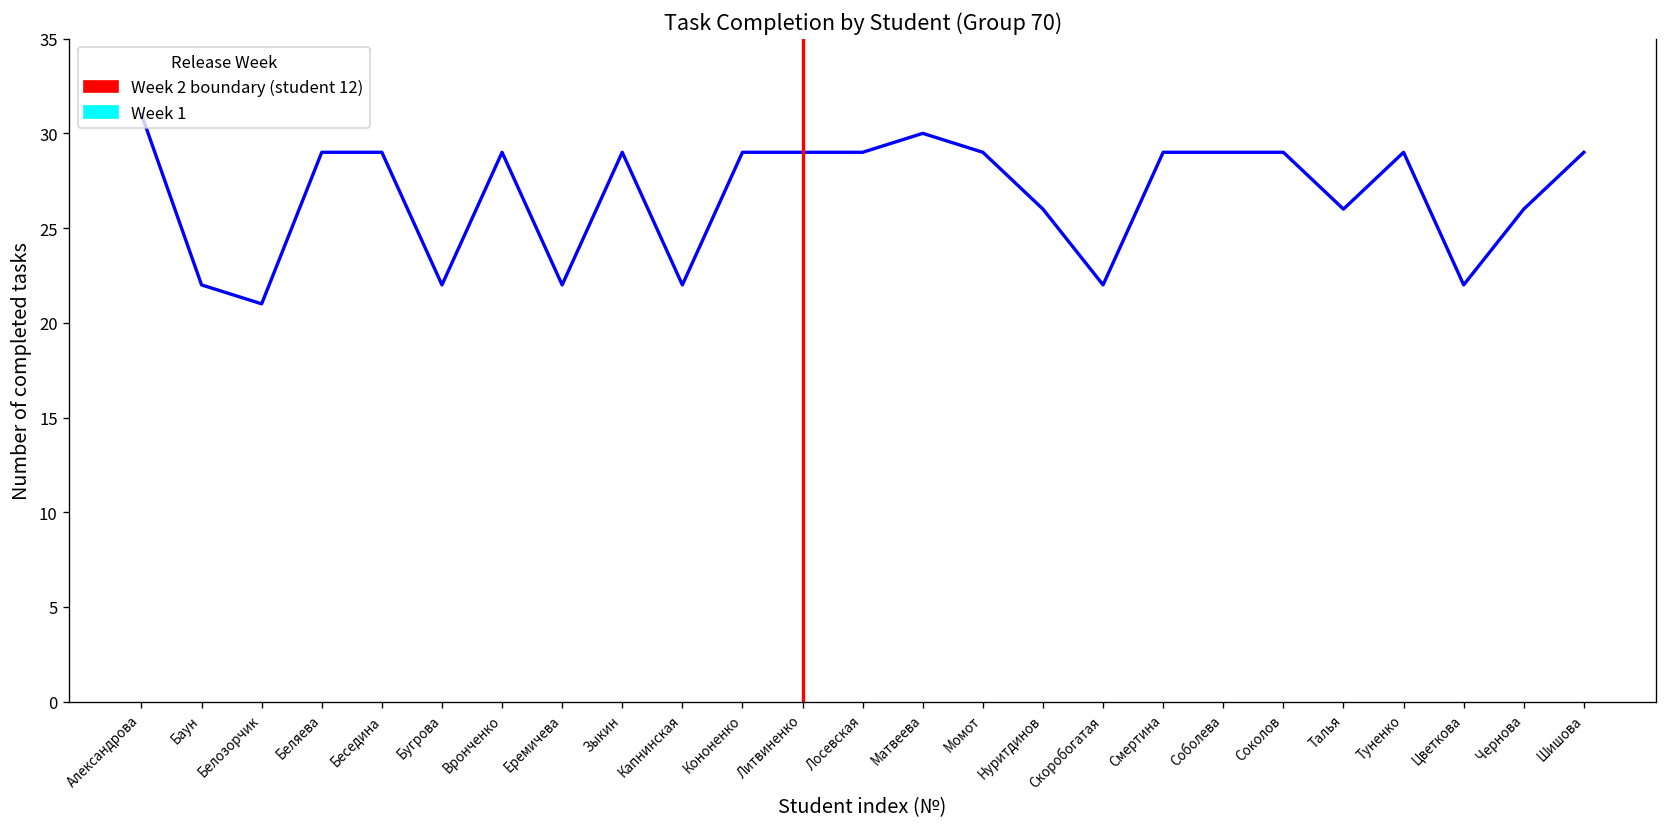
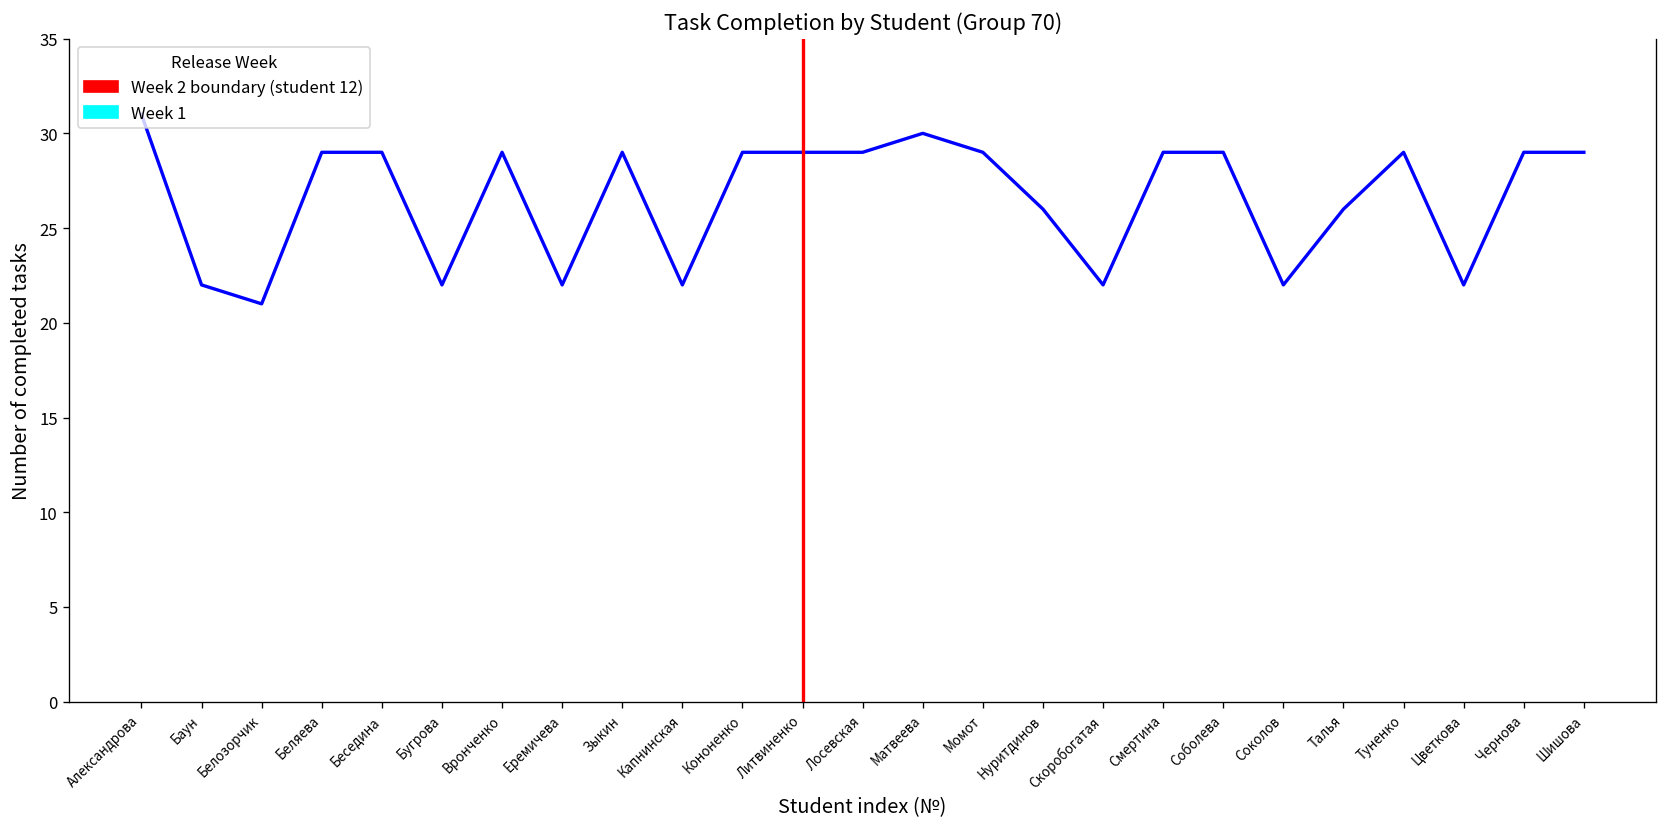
Соколов: 29 -> 22
Чернова: 26 -> 29
